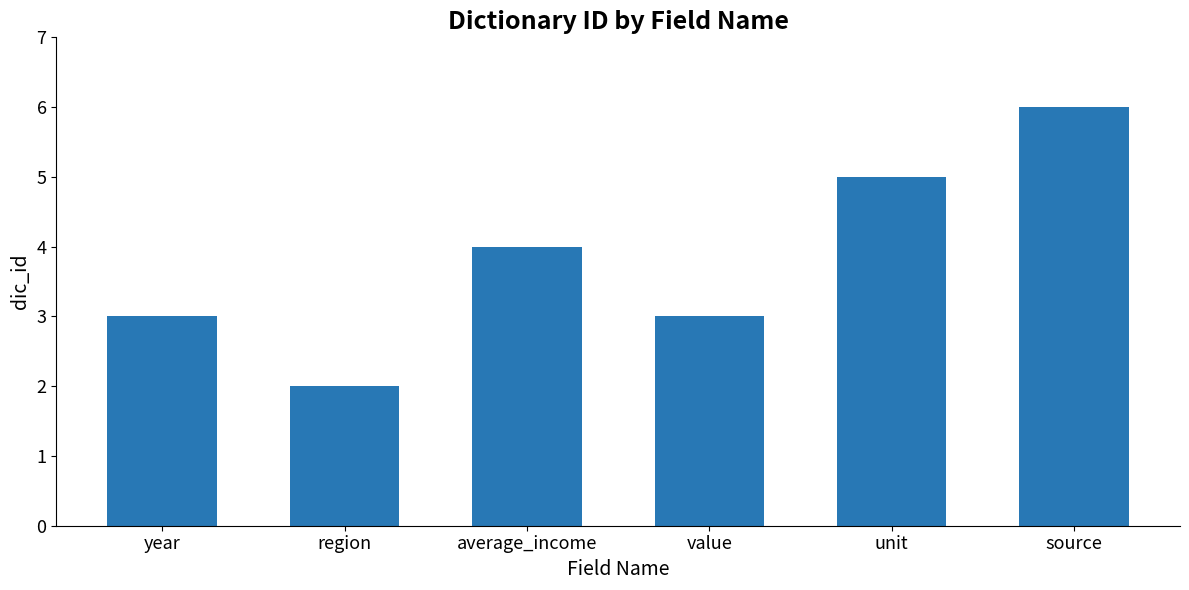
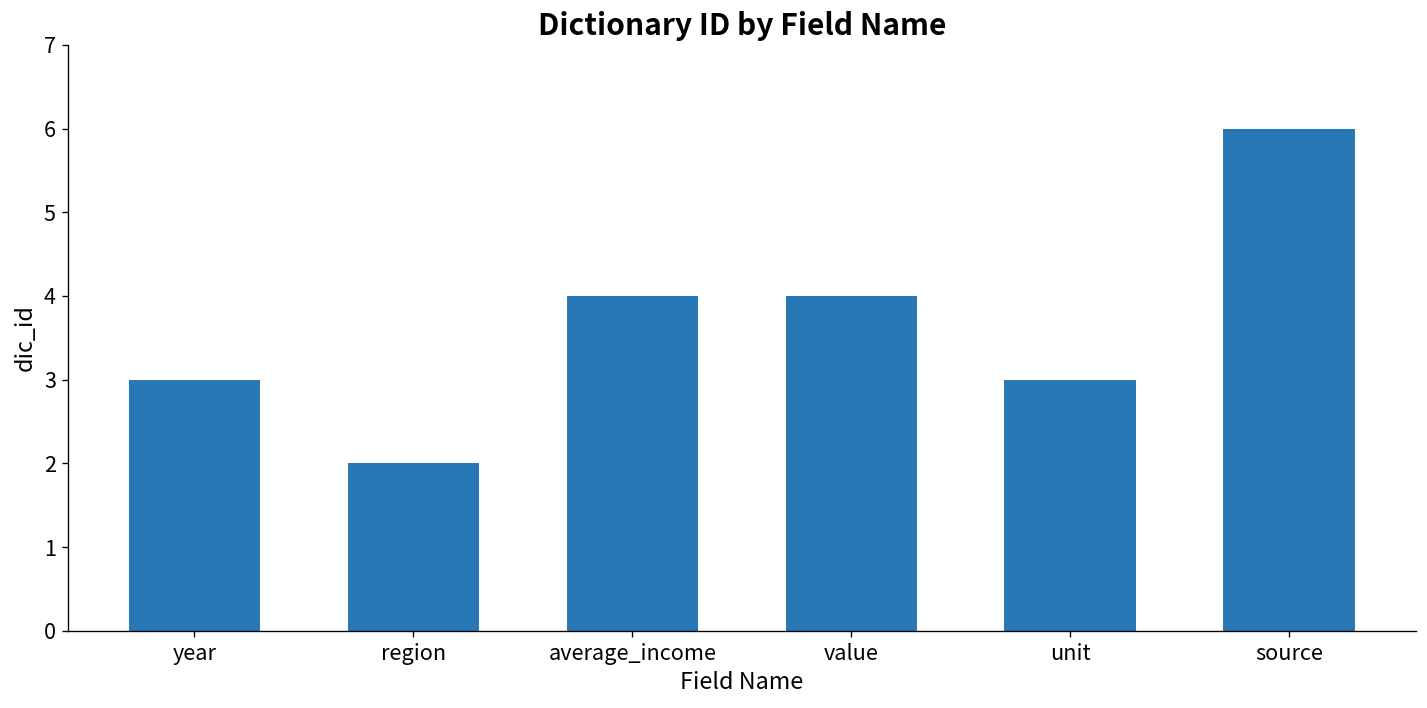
value: 3 -> 4
unit: 5 -> 3
